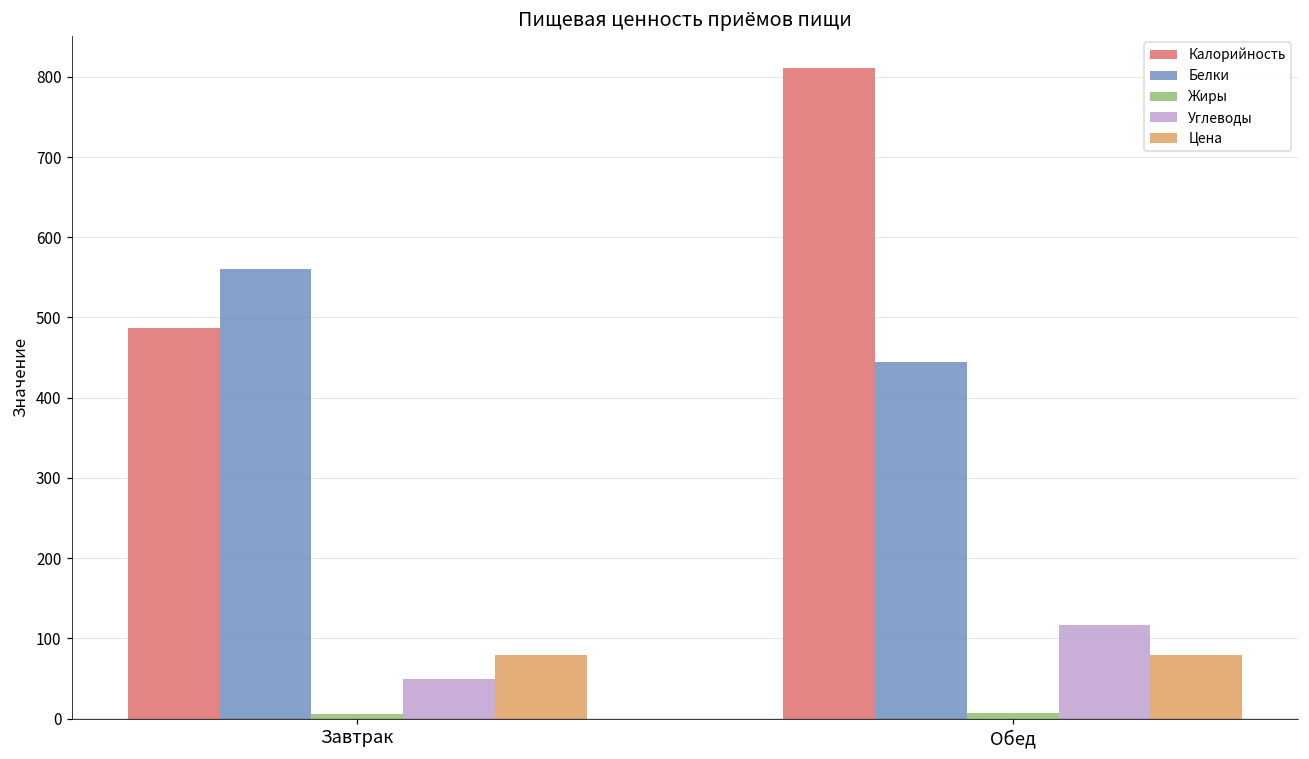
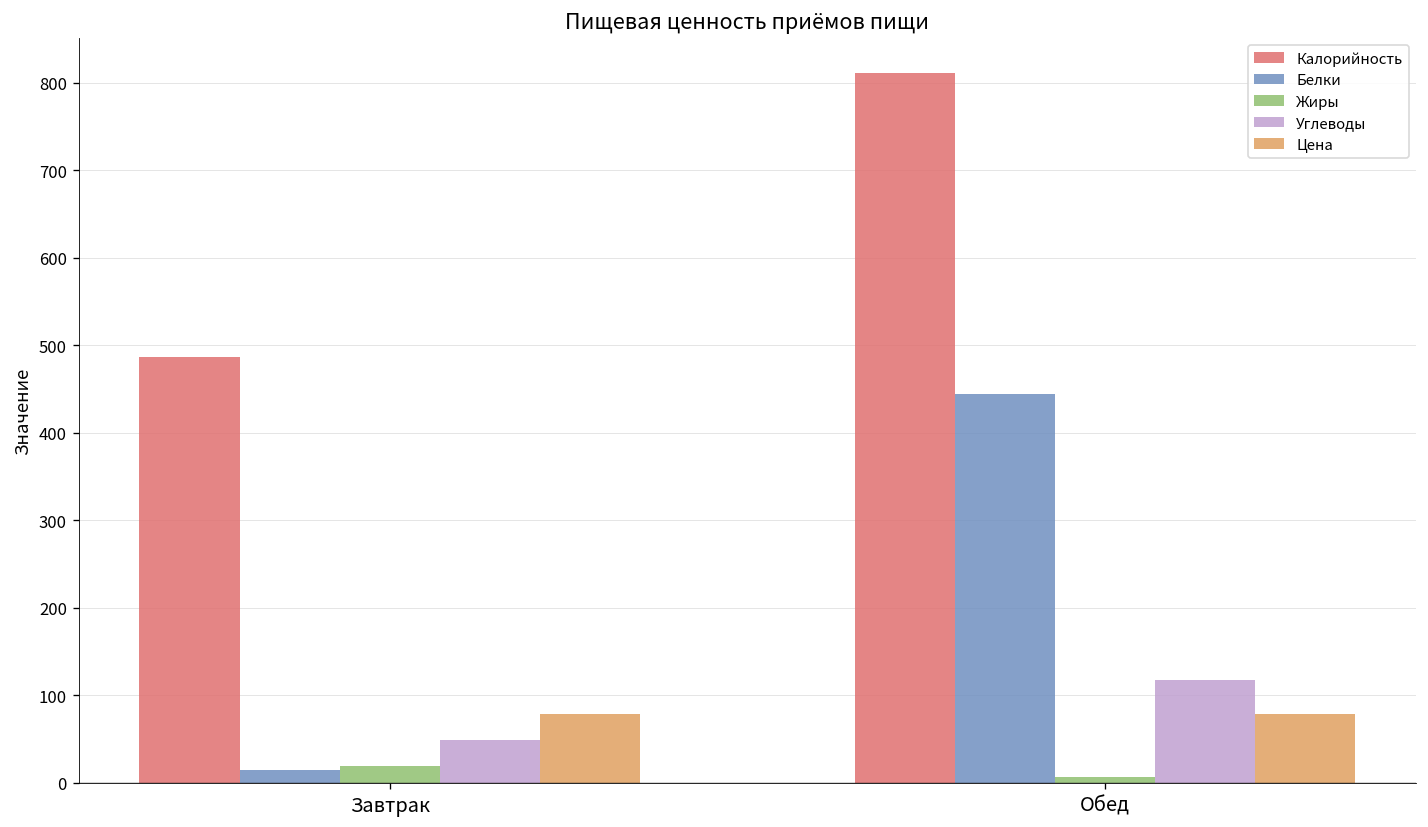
Белки, Завтрак: 560 -> 10
Жиры, Завтрак: 10 -> 20
